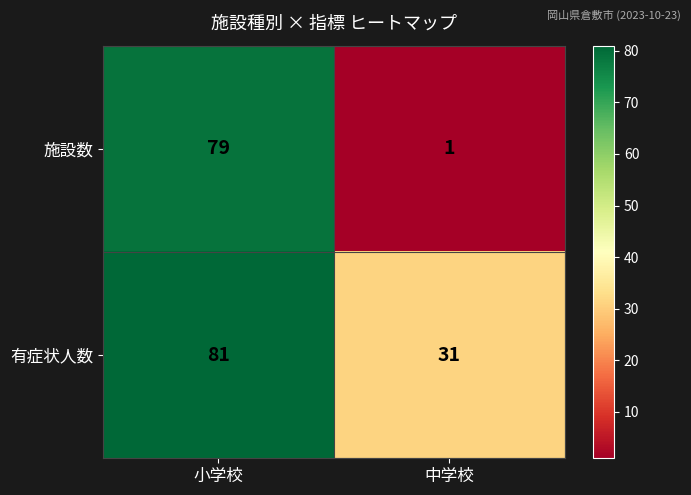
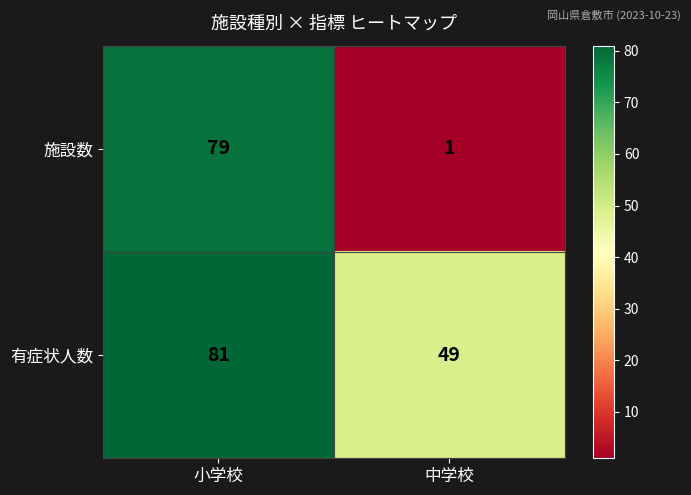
有症状人数, 中学校: 31 -> 49
